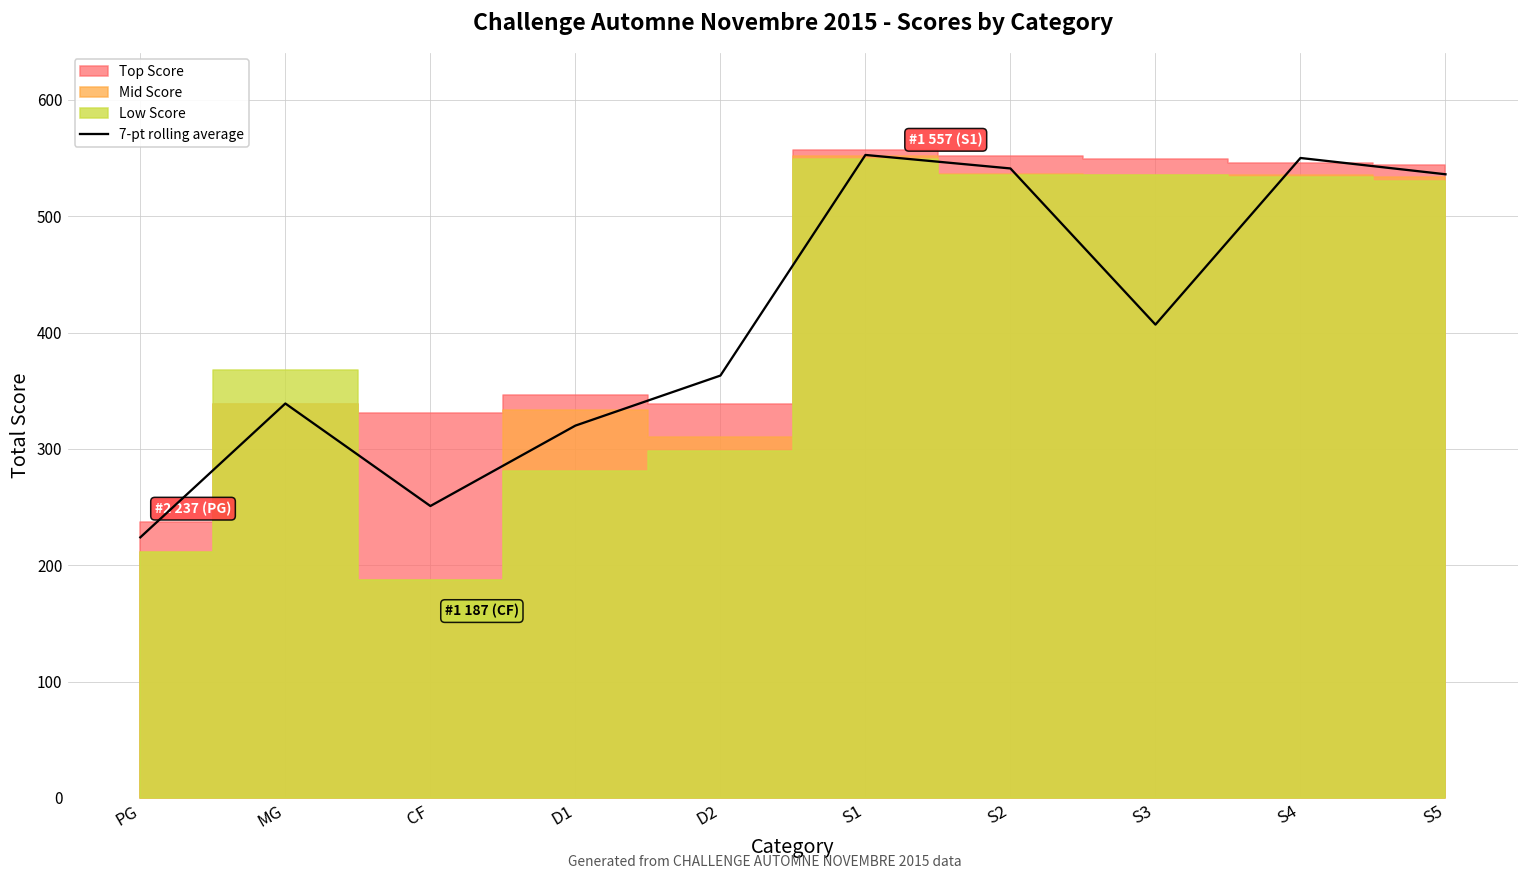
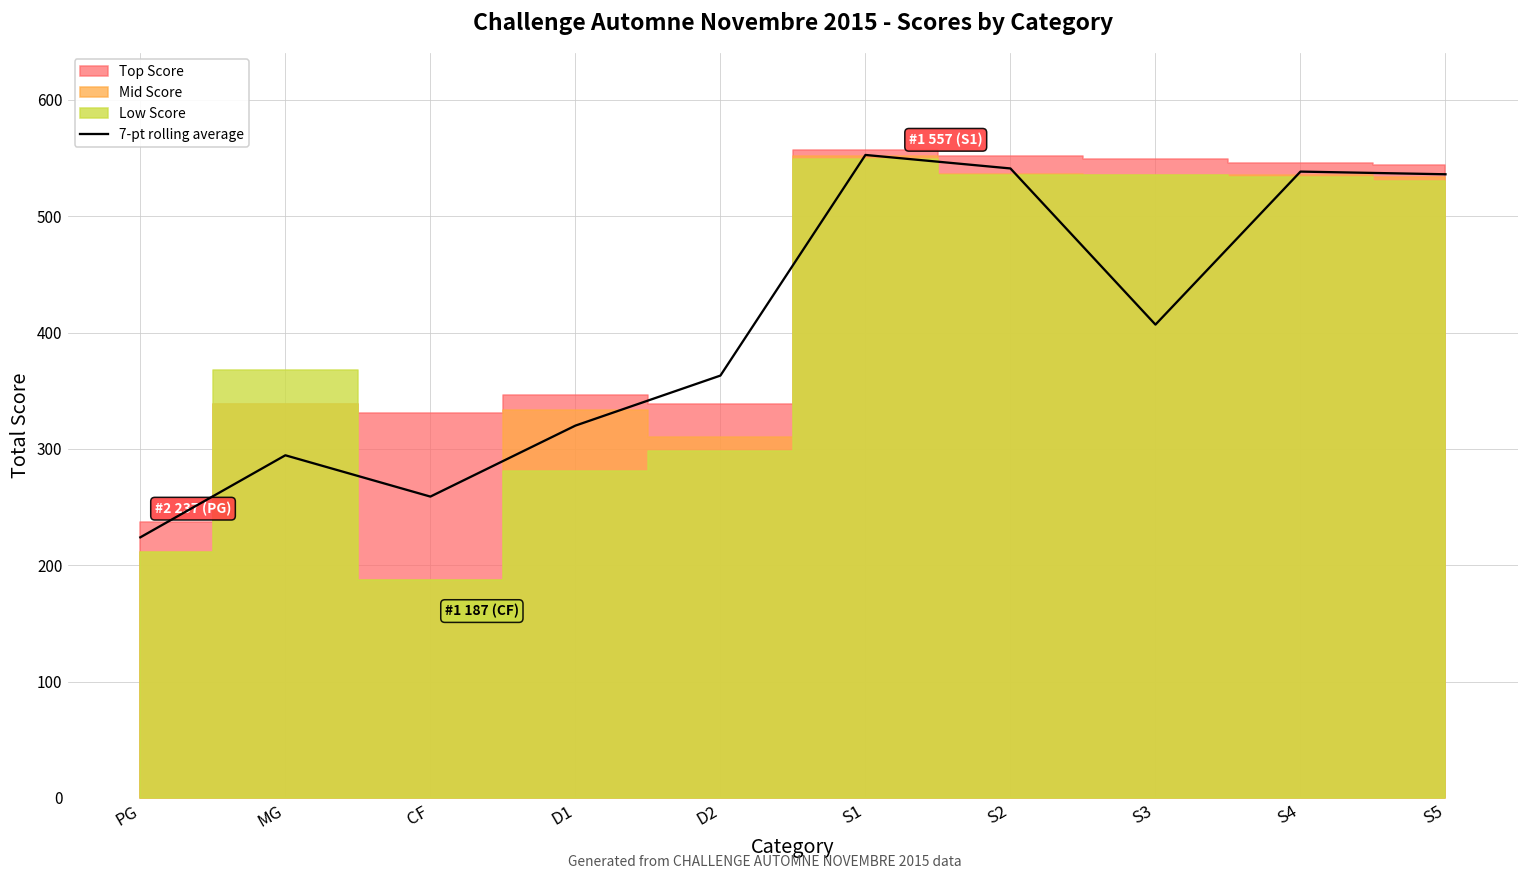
7-pt rolling average, MG: 339 -> 295
7-pt rolling average, CF: 251 -> 259
7-pt rolling average, S4: 550 -> 538
